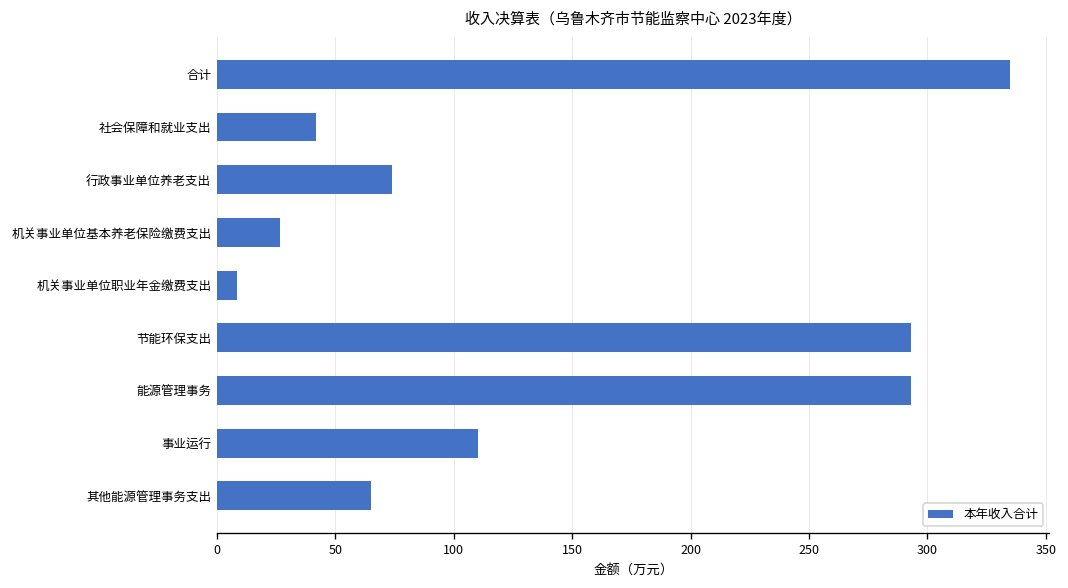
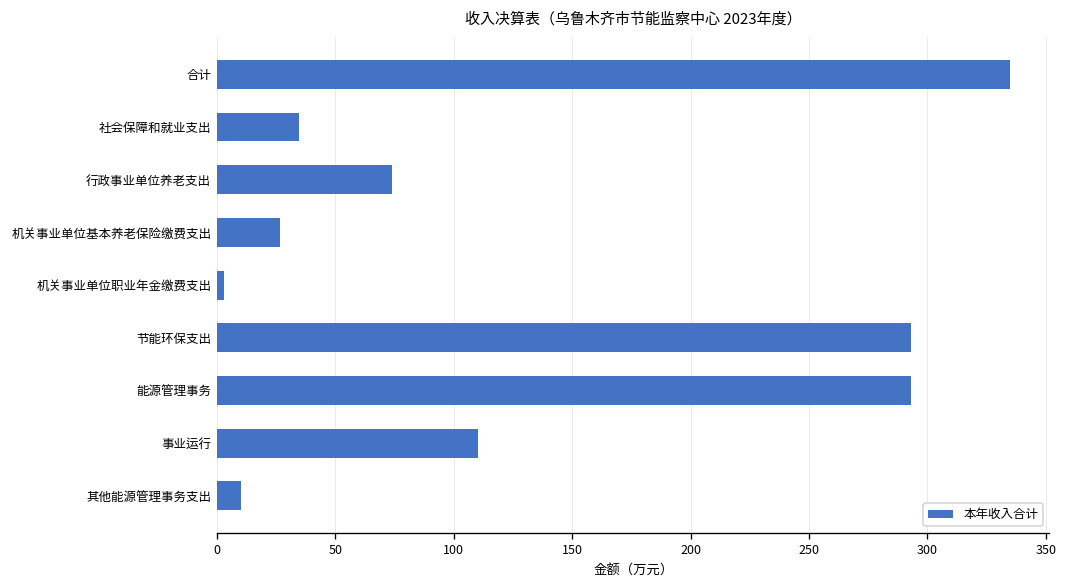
社会保障和就业支出: 42 -> 35
机关事业单位职业年金缴费支出: 9 -> 3
其他能源管理事务支出: 65 -> 10
